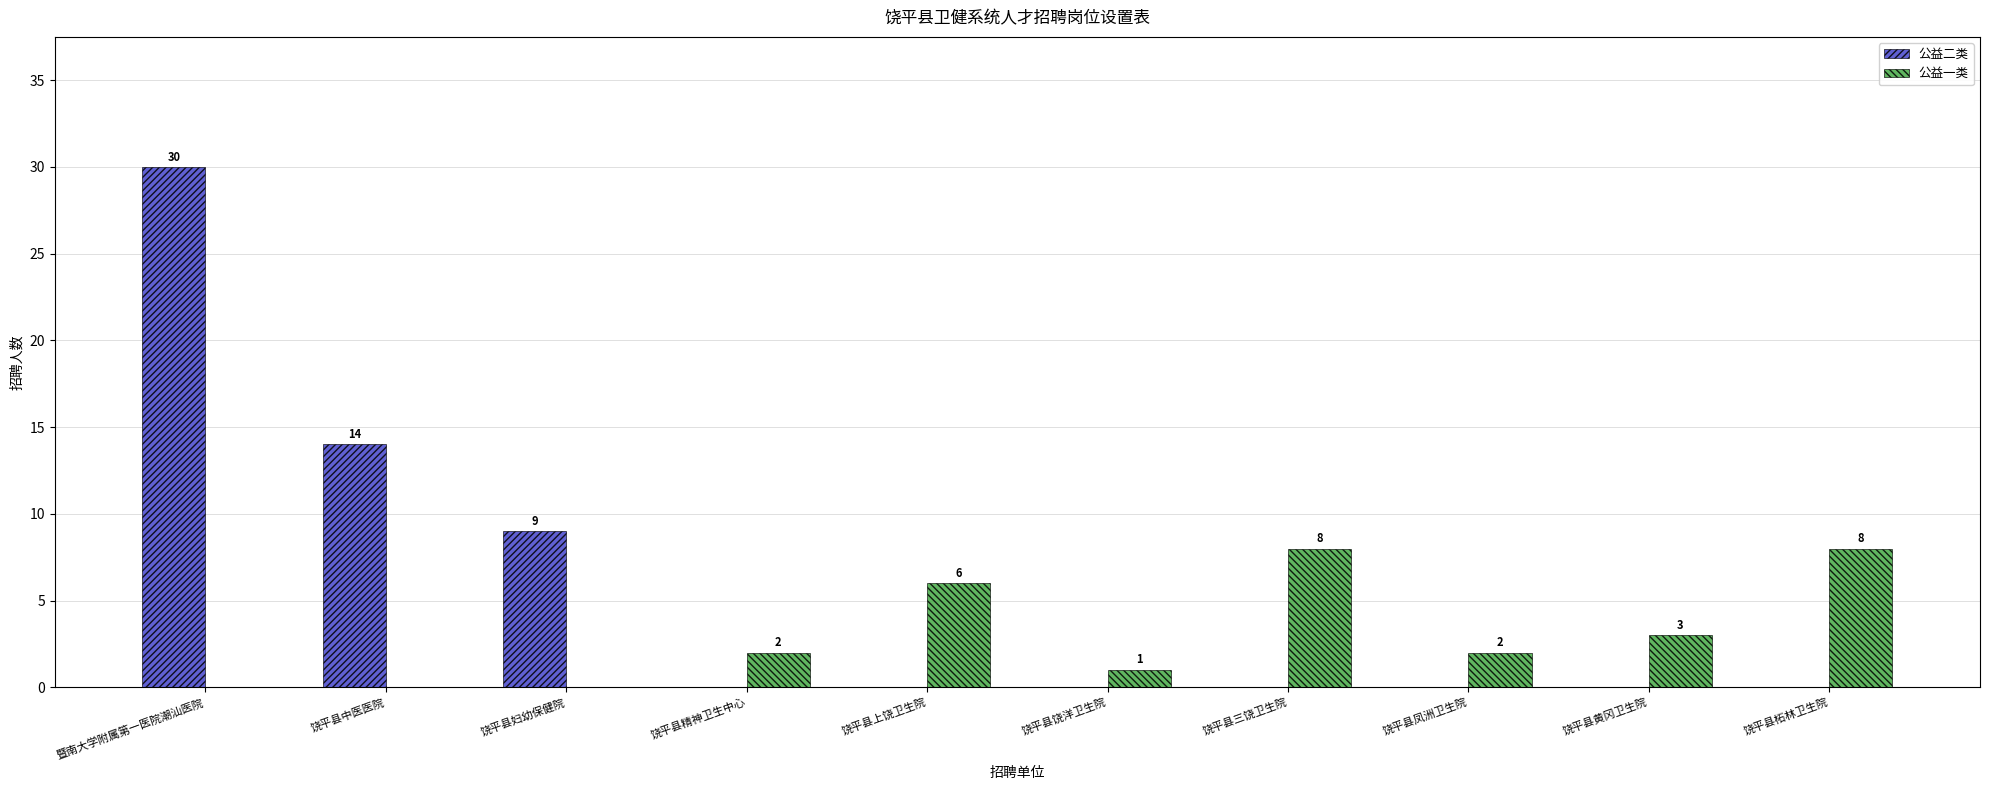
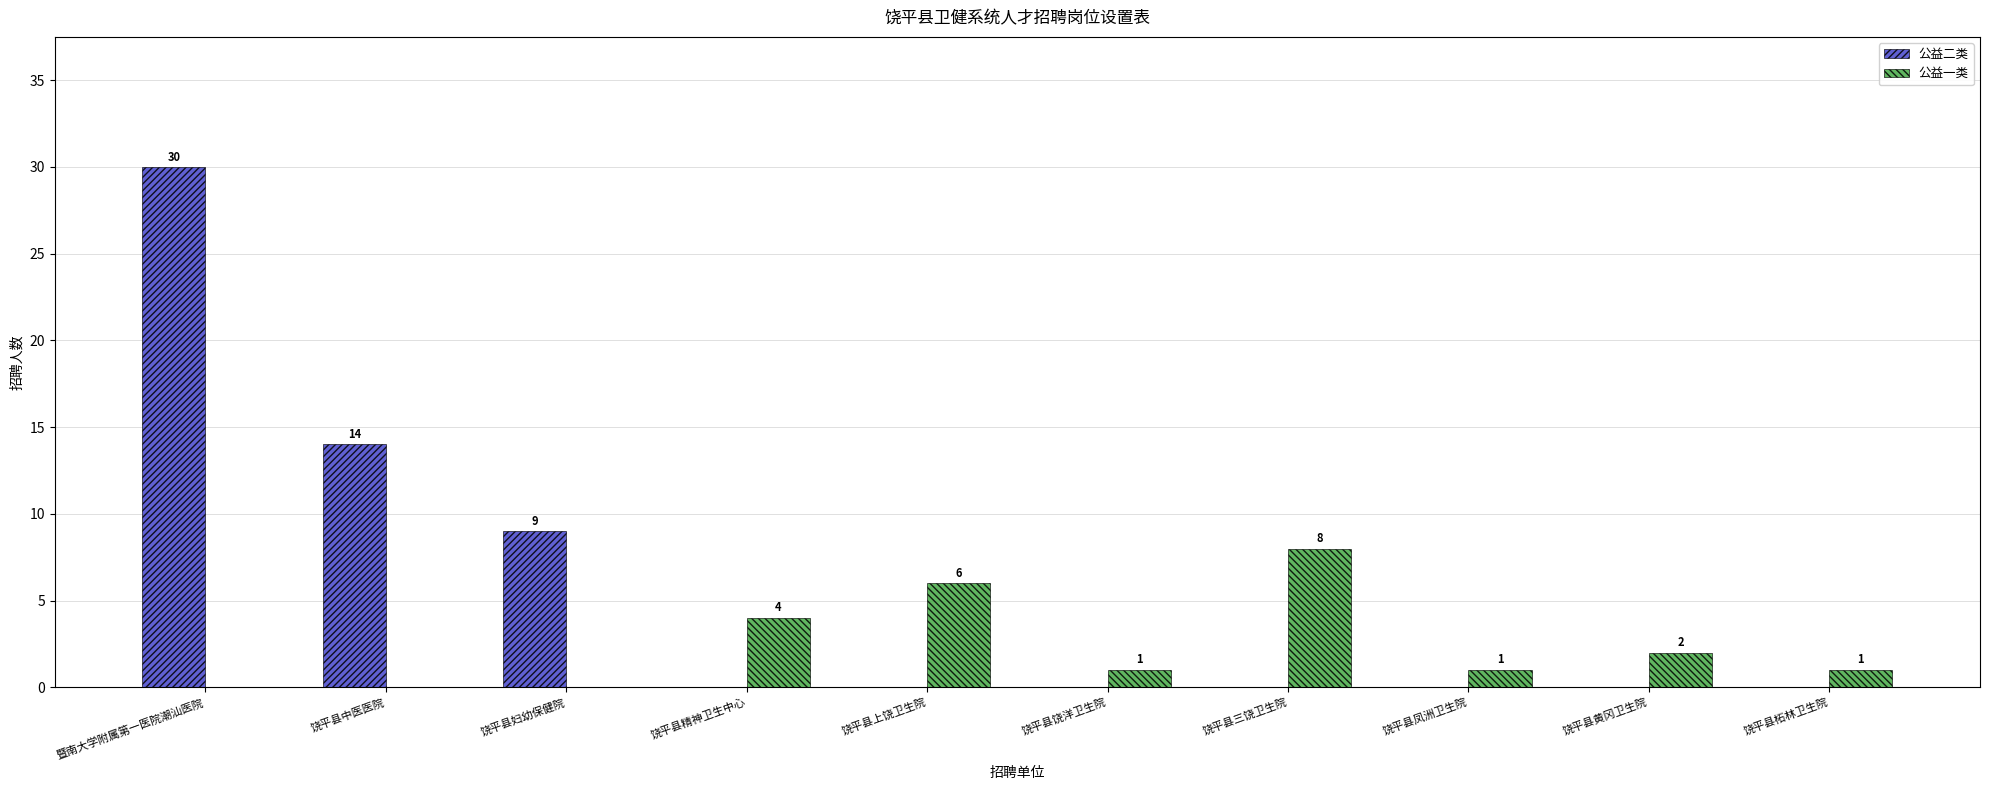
公益一类, 饶平县精神卫生中心: 2 -> 4
公益一类, 饶平县凤洲卫生院: 2 -> 1
公益一类, 饶平县黄冈卫生院: 3 -> 2
公益一类, 饶平县柘林卫生院: 8 -> 1
